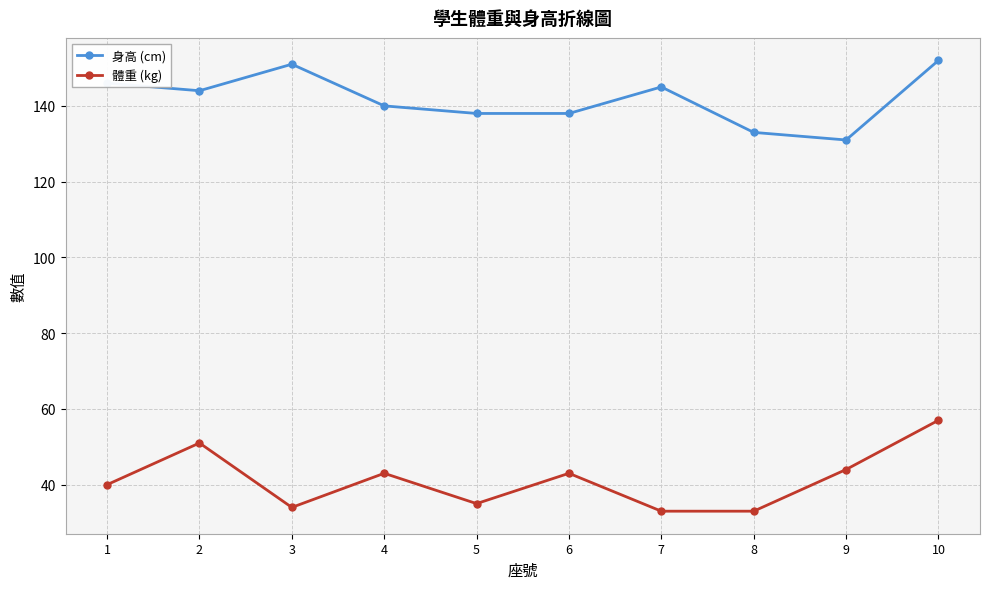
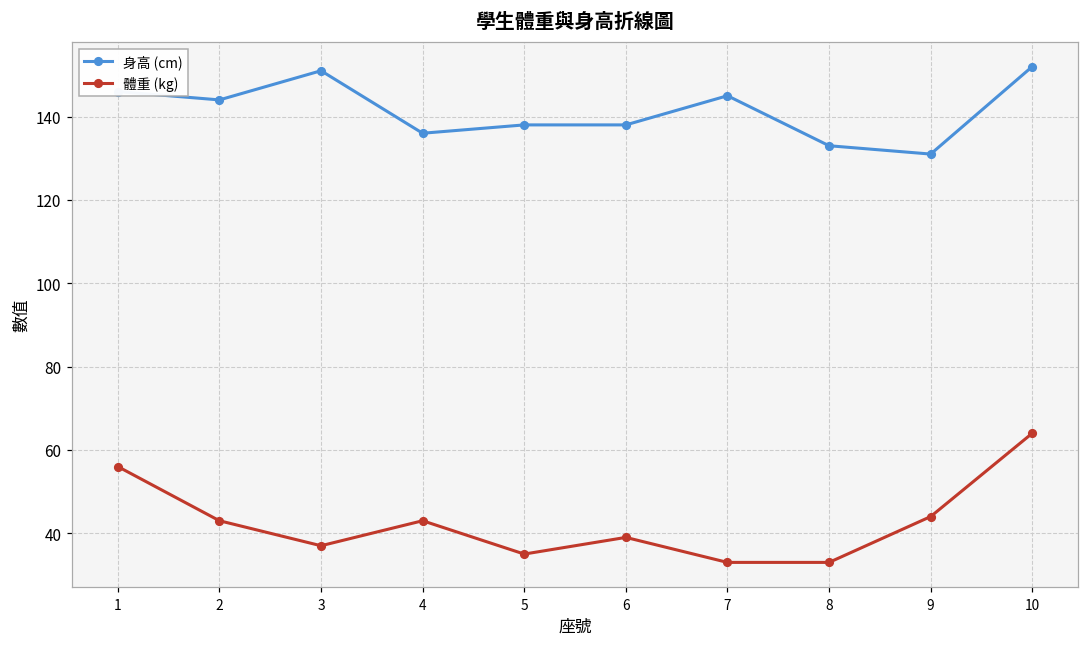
體重 (kg), 1: 40 -> 56
體重 (kg), 2: 51 -> 43
體重 (kg), 3: 34 -> 37
身高 (cm), 4: 140 -> 136
體重 (kg), 6: 43 -> 39
體重 (kg), 10: 57 -> 64
